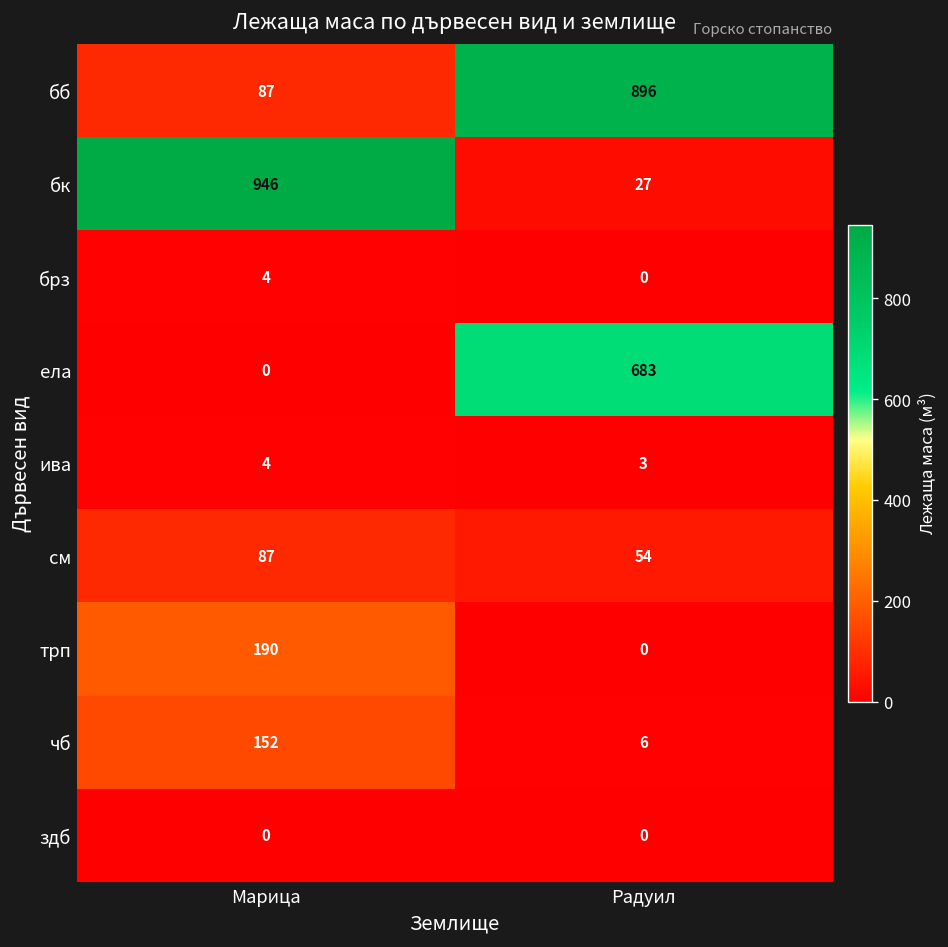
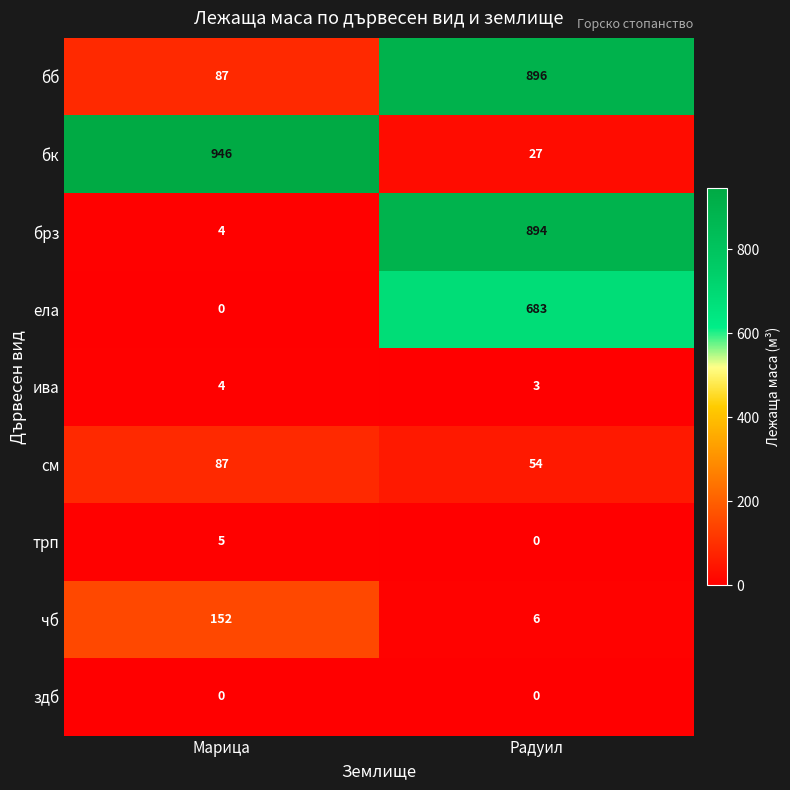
брз, Радуил: 0 -> 894
трп, Марица: 190 -> 5
